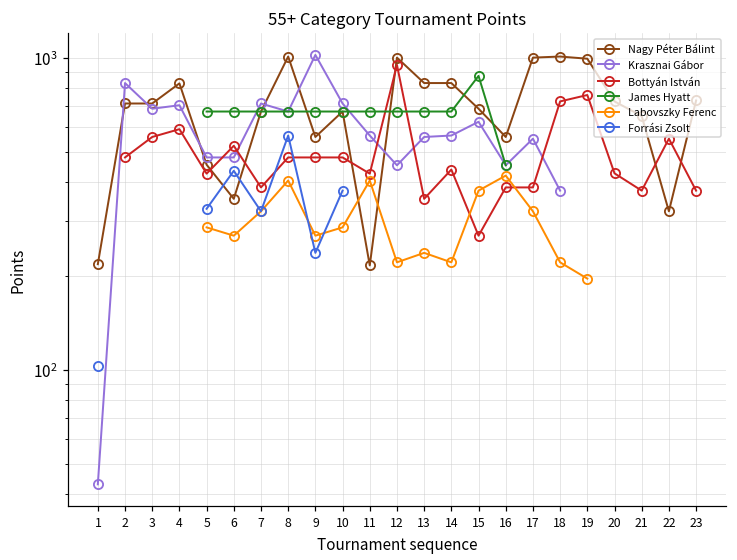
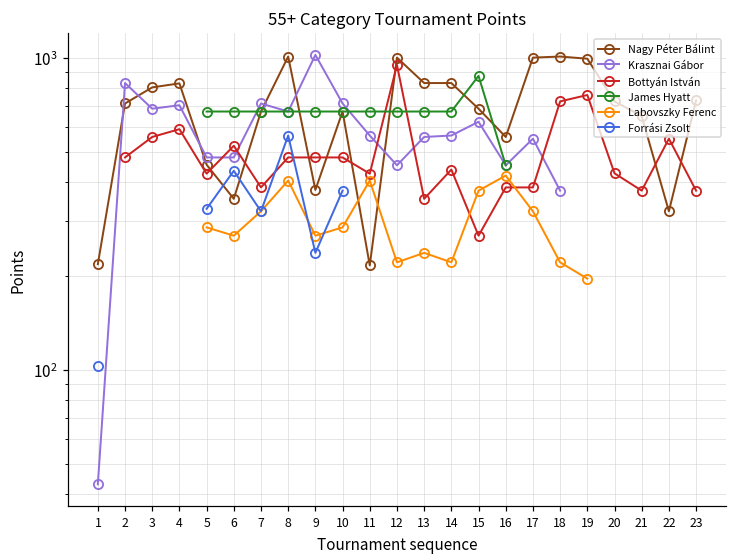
Nagy Péter Bálint, 3: 710 -> 800
Nagy Péter Bálint, 9: 560 -> 380
